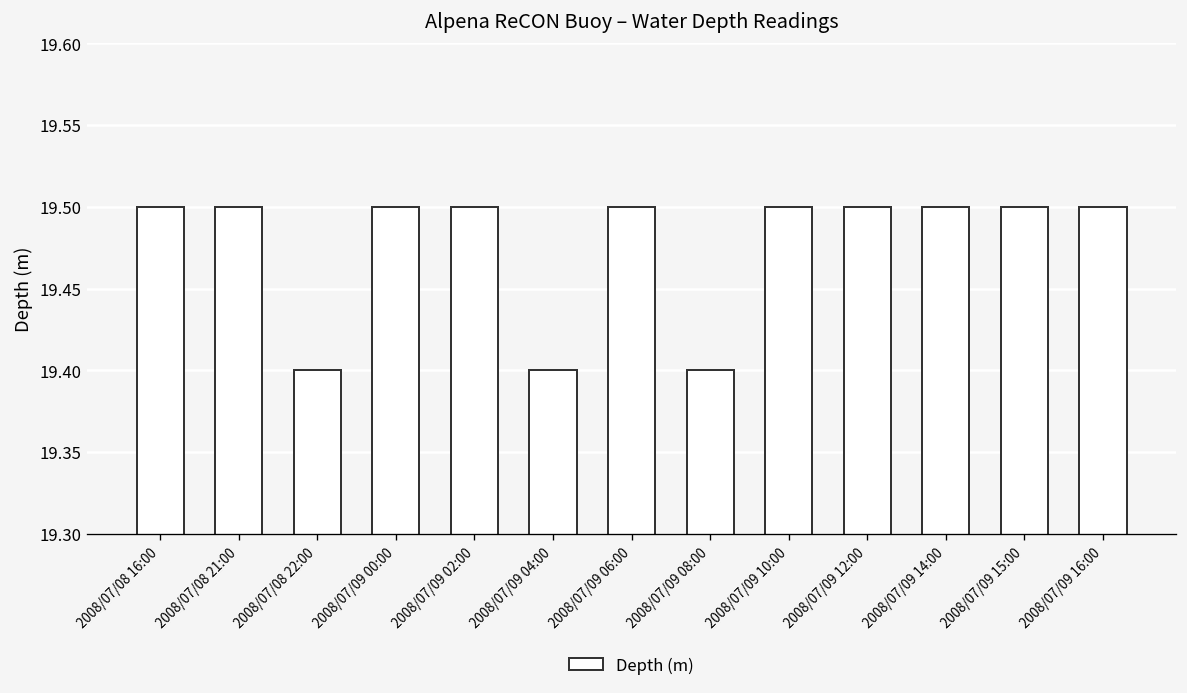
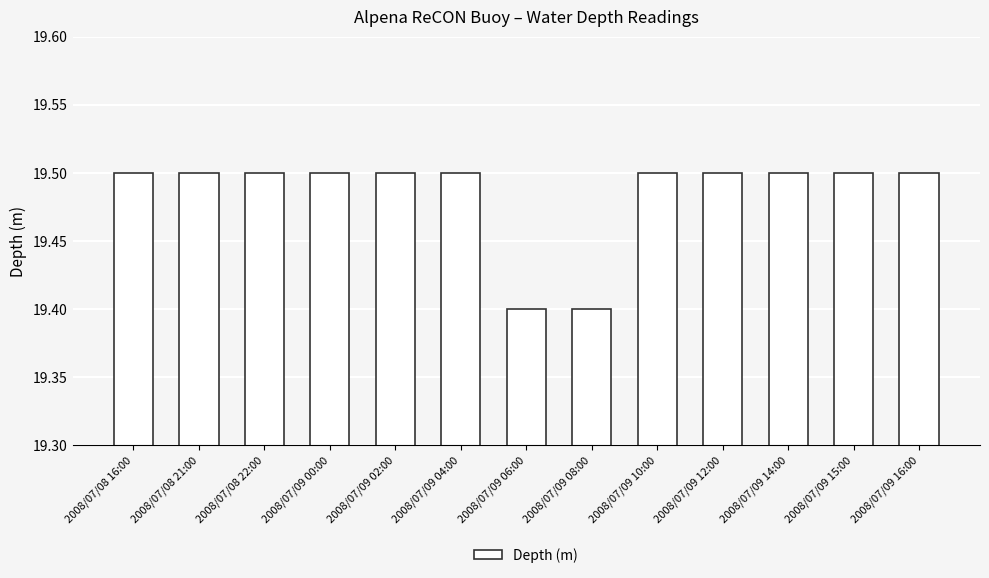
2008/07/08 22:00: 19.4 -> 19.5
2008/07/09 04:00: 19.4 -> 19.5
2008/07/09 06:00: 19.5 -> 19.4
